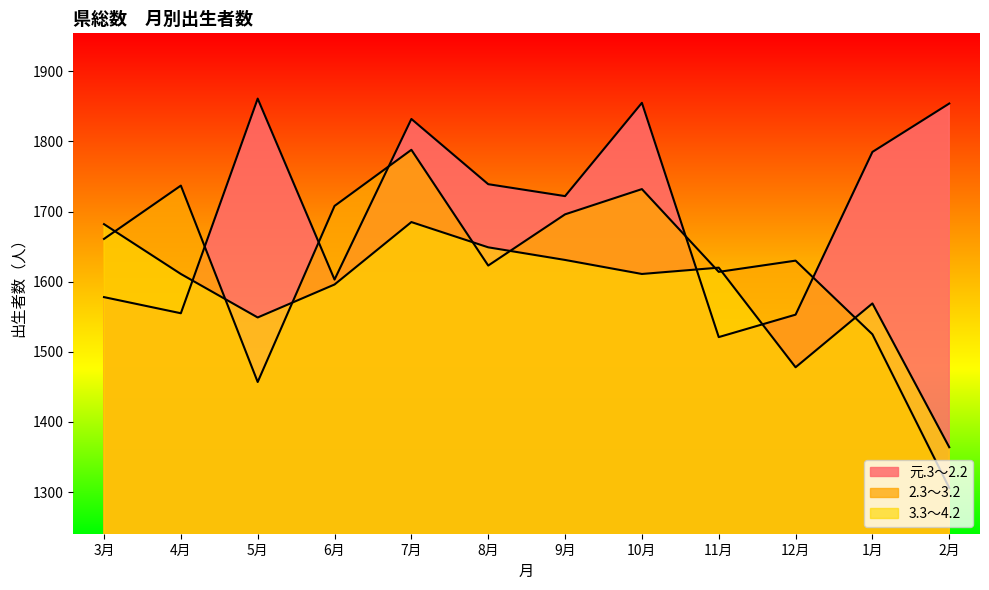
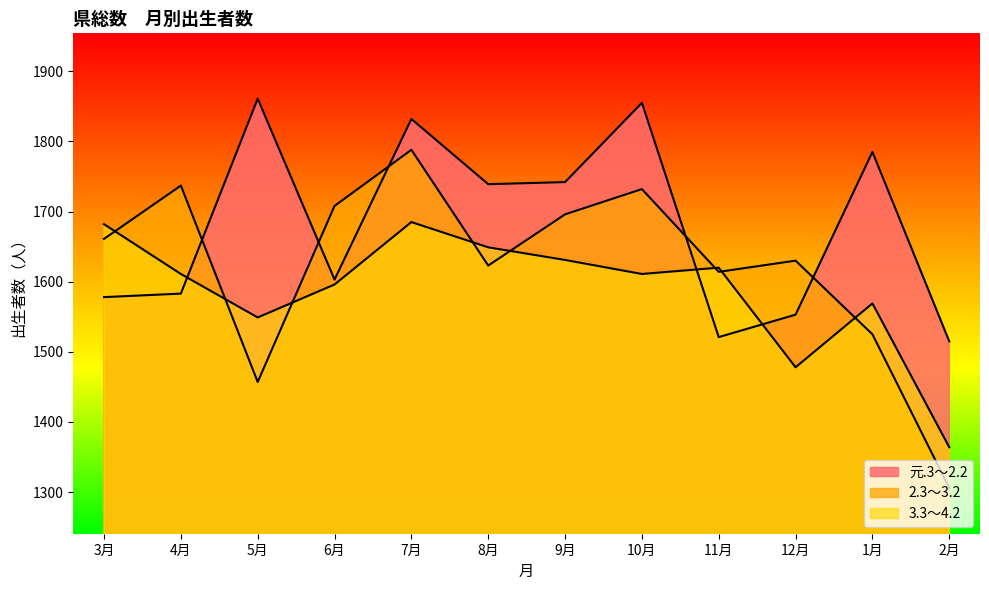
元.3～2.2, 4月: 1560 -> 1580
元.3～2.2, 9月: 1720 -> 1740
元.3～2.2, 2月: 1850 -> 1520
